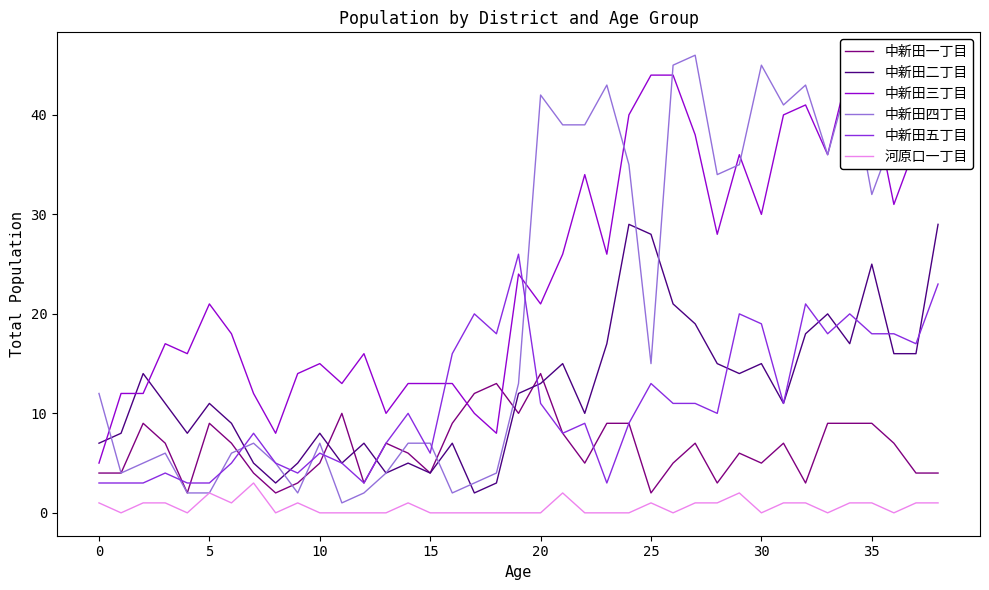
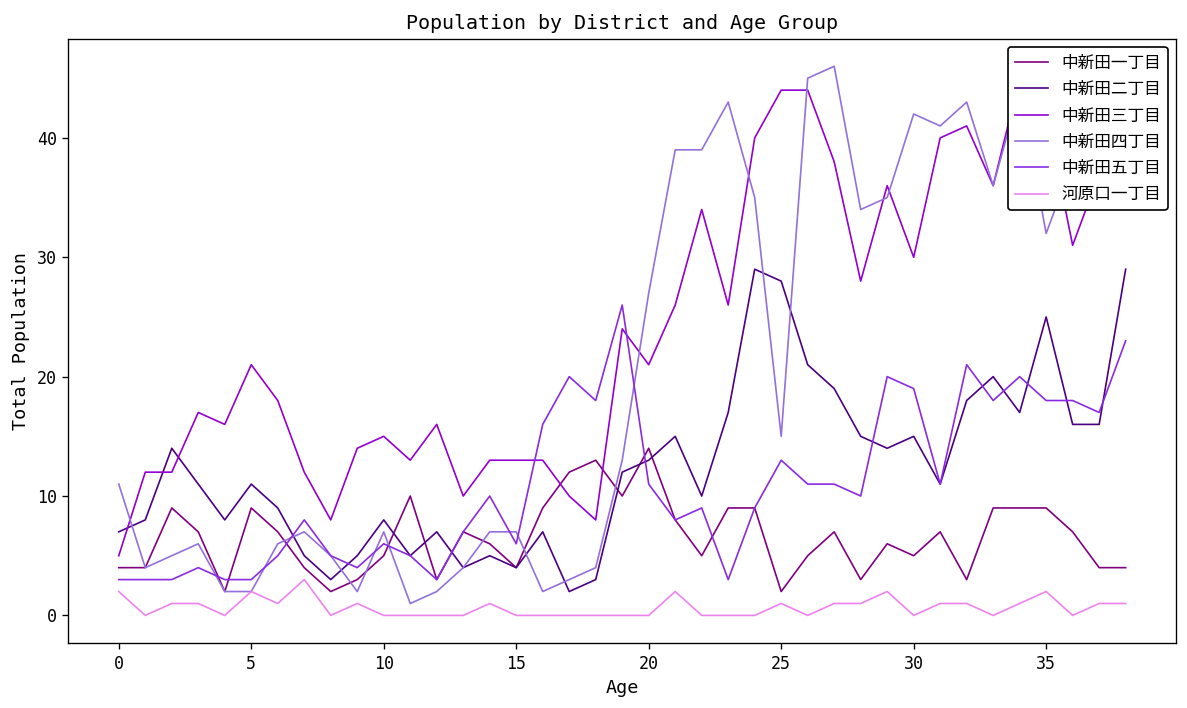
中新田四丁目, 0: 12 -> 11
河原口一丁目, 0: 1 -> 2
中新田四丁目, 20: 42 -> 27
中新田四丁目, 30: 45 -> 42
河原口一丁目, 35: 1 -> 2
